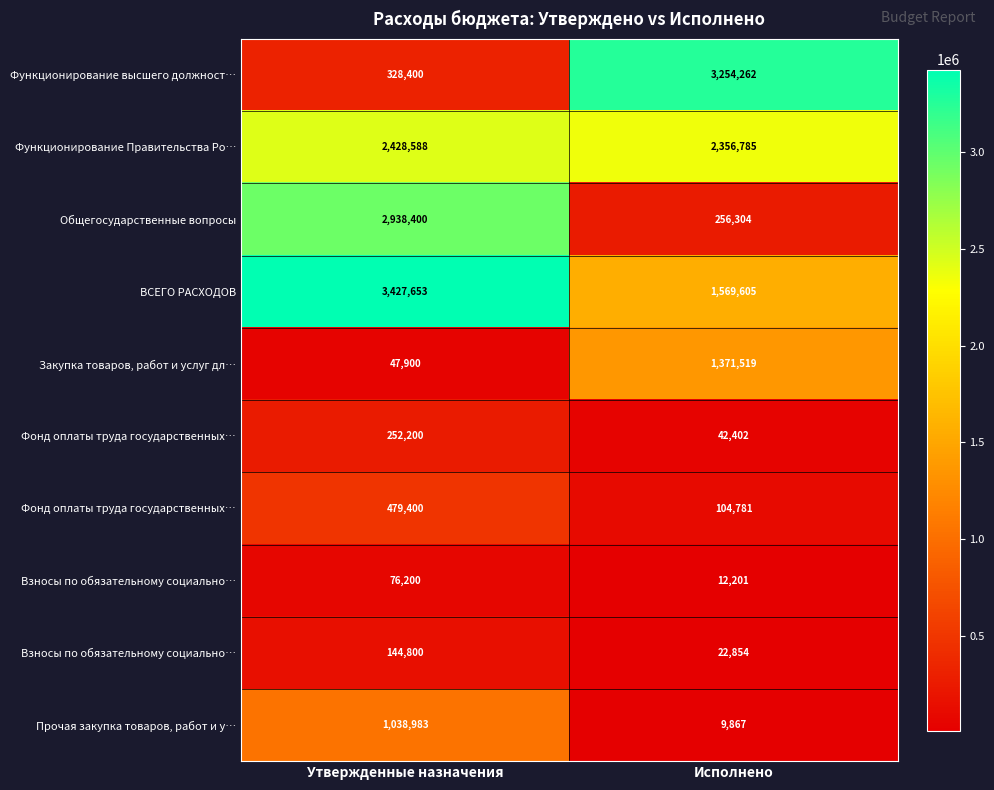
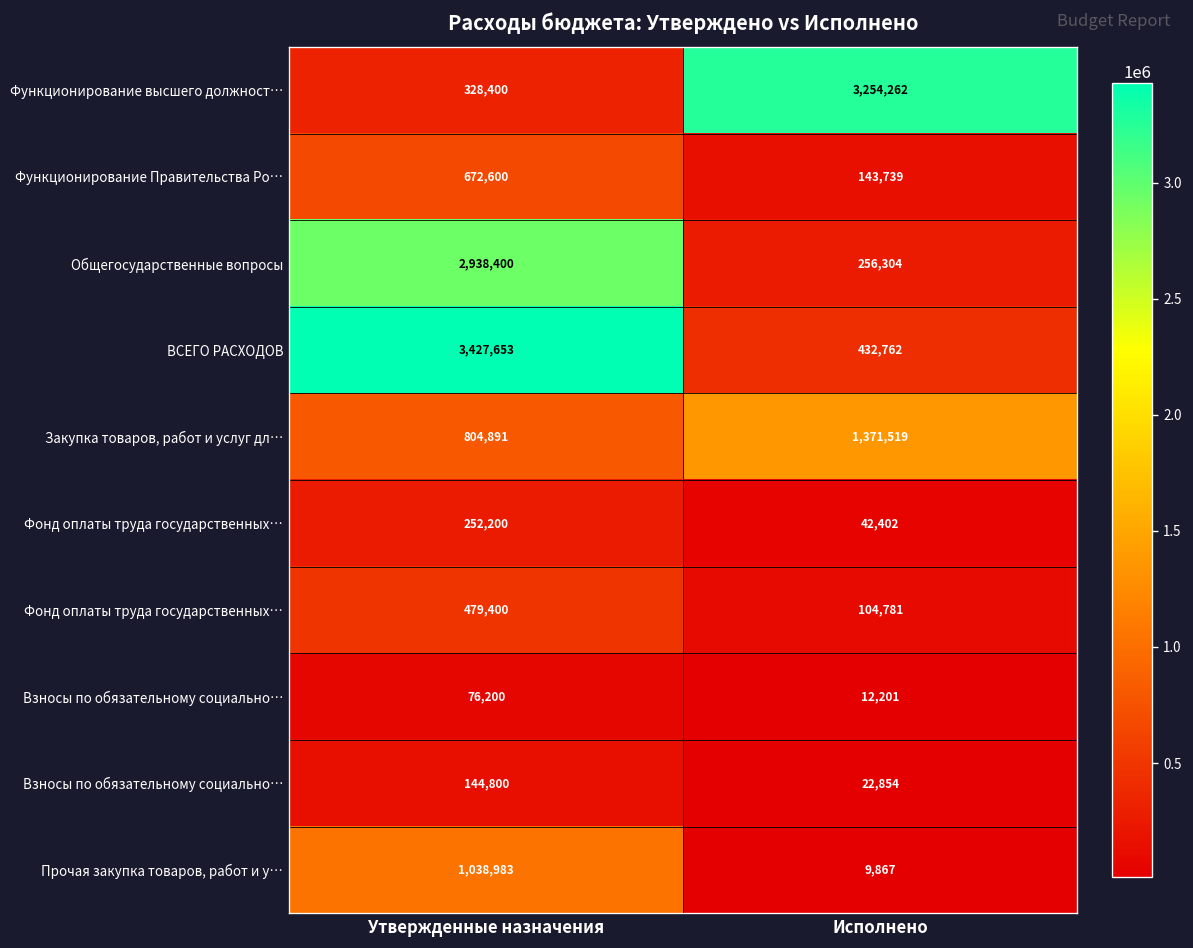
Функционирование Правительства Ро…, Утвержденные назначения: 2,428,588 -> 672,600
Функционирование Правительства Ро…, Исполнено: 2,356,785 -> 143,739
ВСЕГО РАСХОДОВ, Исполнено: 1,569,605 -> 432,762
Закупка товаров, работ и услуг дл…, Утвержденные назначения: 47,900 -> 804,891
